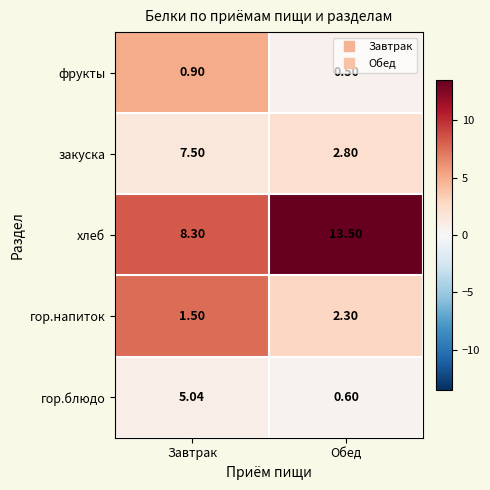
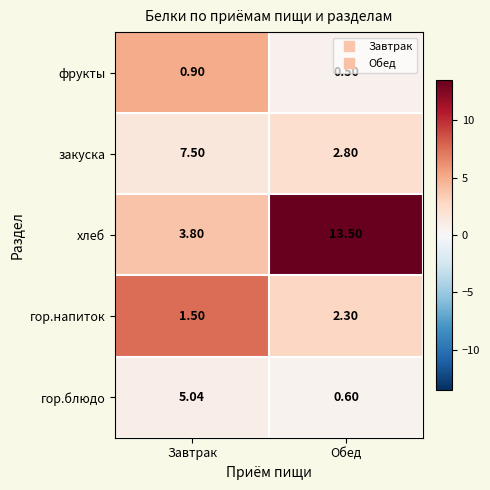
хлеб, Завтрак: 8.30 -> 3.80
